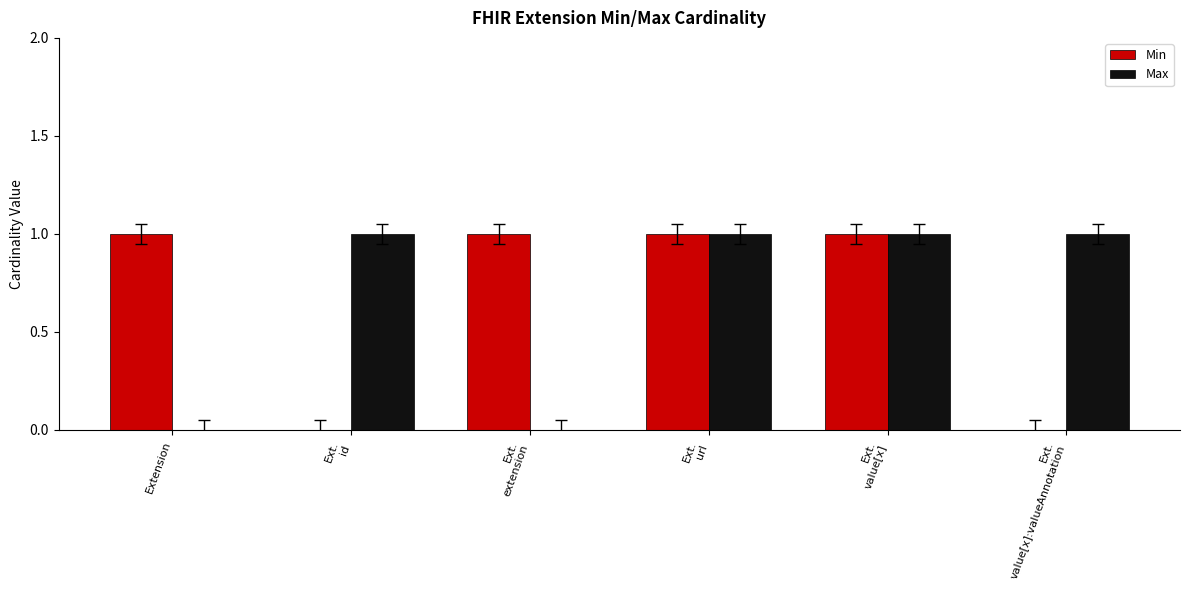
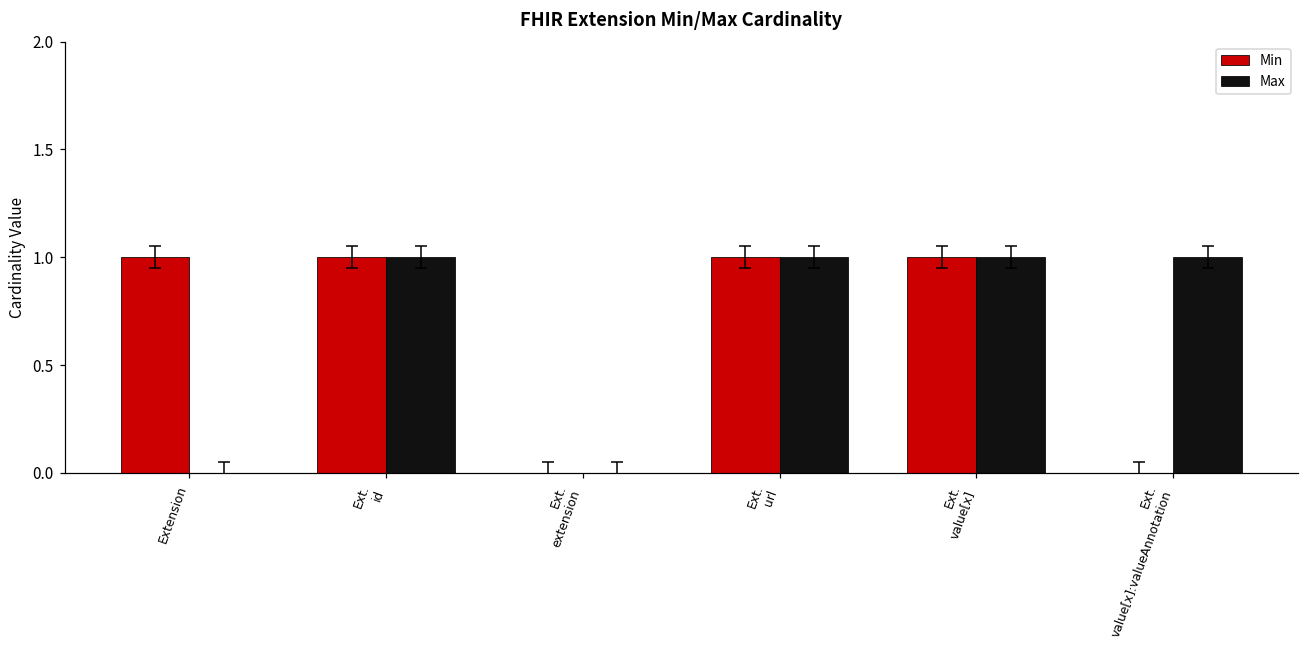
Min, Ext. id: 0 -> 1
Min, Ext. extension: 1 -> 0
